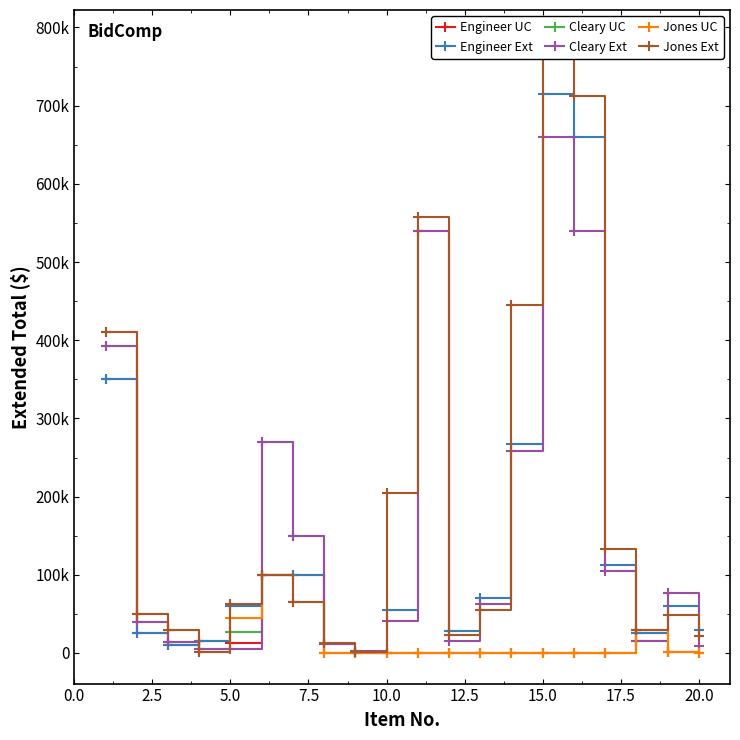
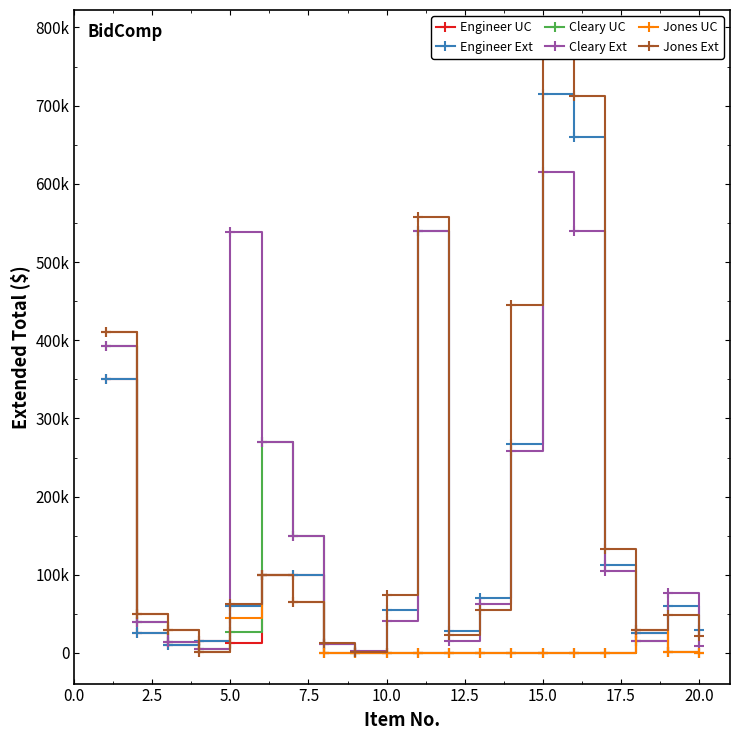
Cleary Ext, 5.0: 10000 -> 540000
Jones Ext, 10.0: 200000 -> 70000
Cleary Ext, 15.0: 660000 -> 620000
